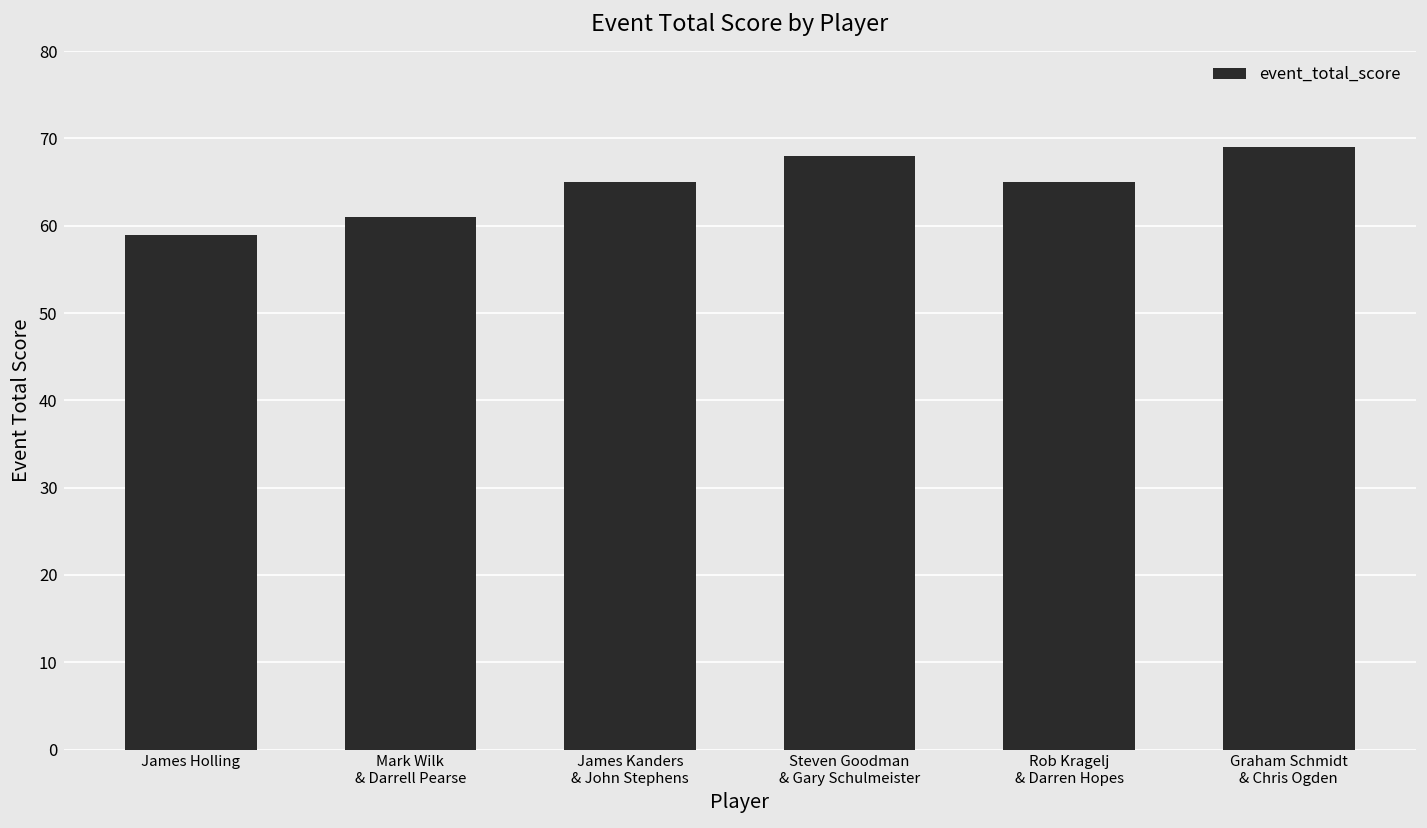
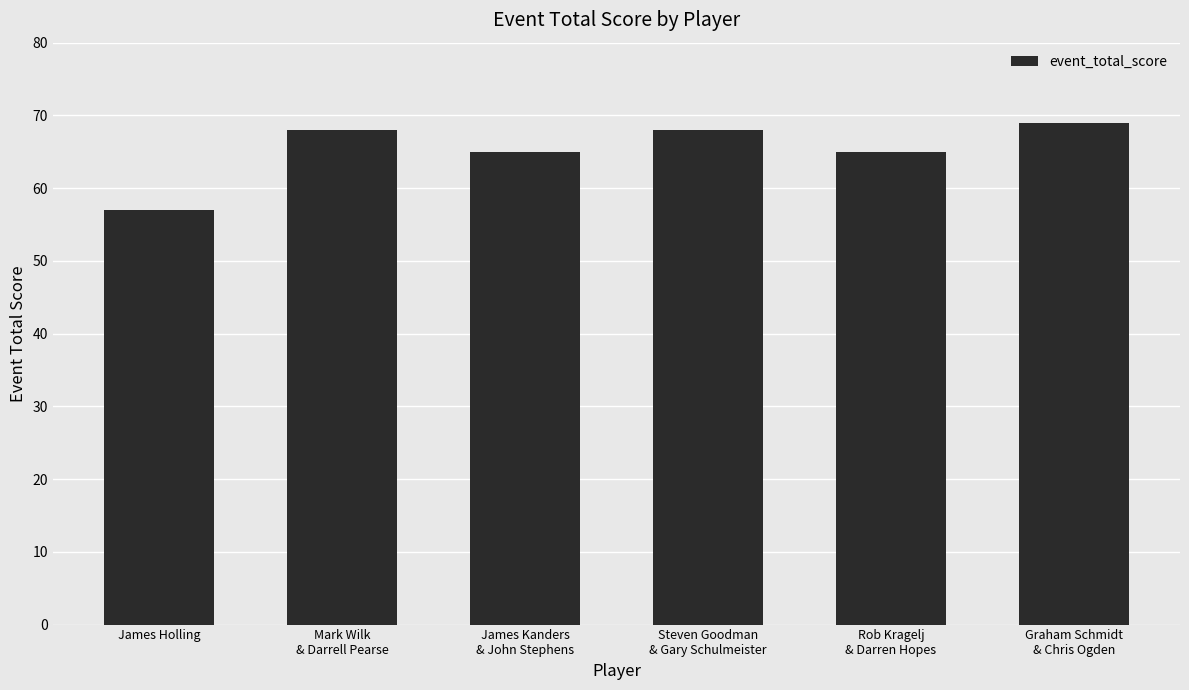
James Holling: 59 -> 57
Mark Wilk & Darrell Pearse: 61 -> 68
